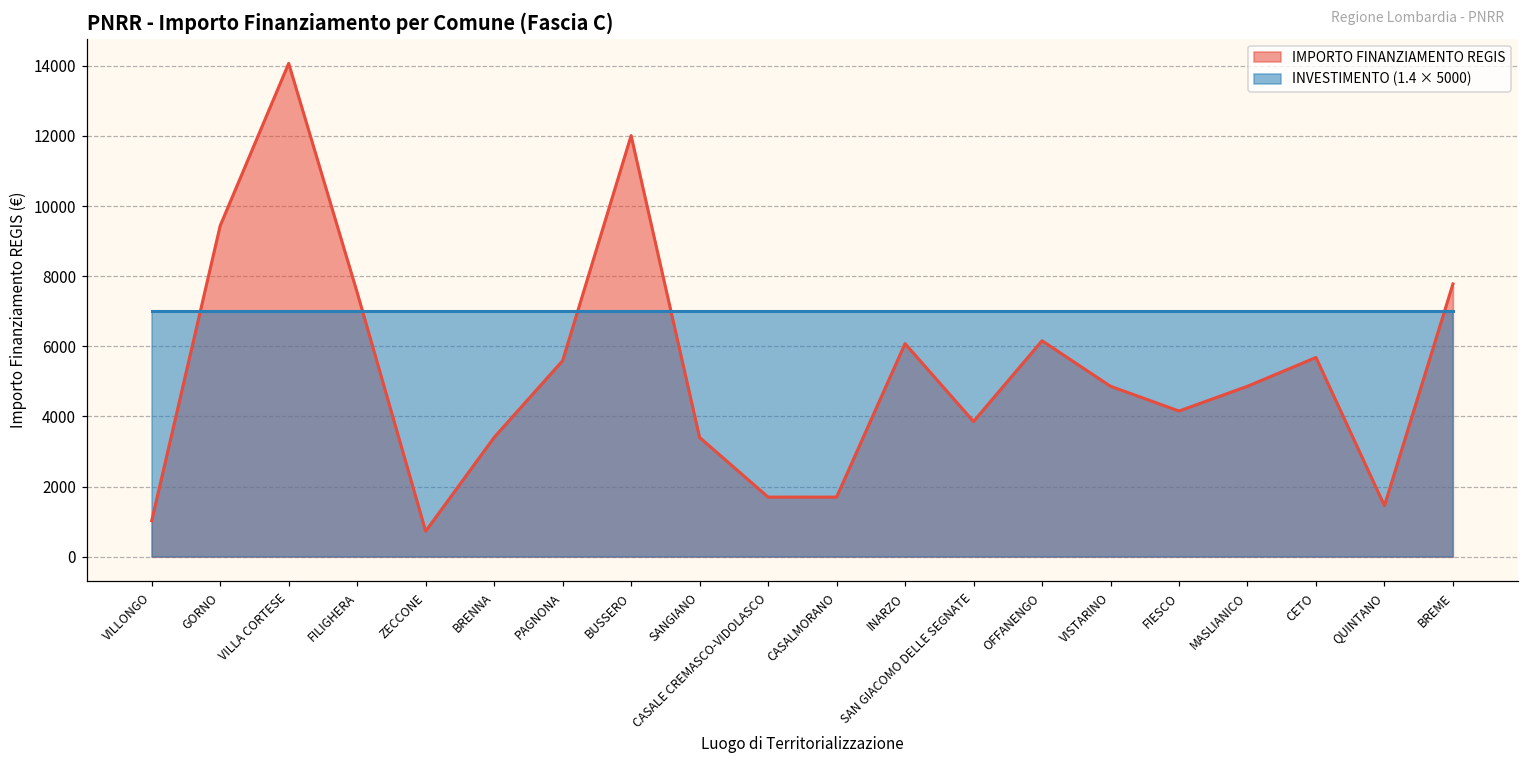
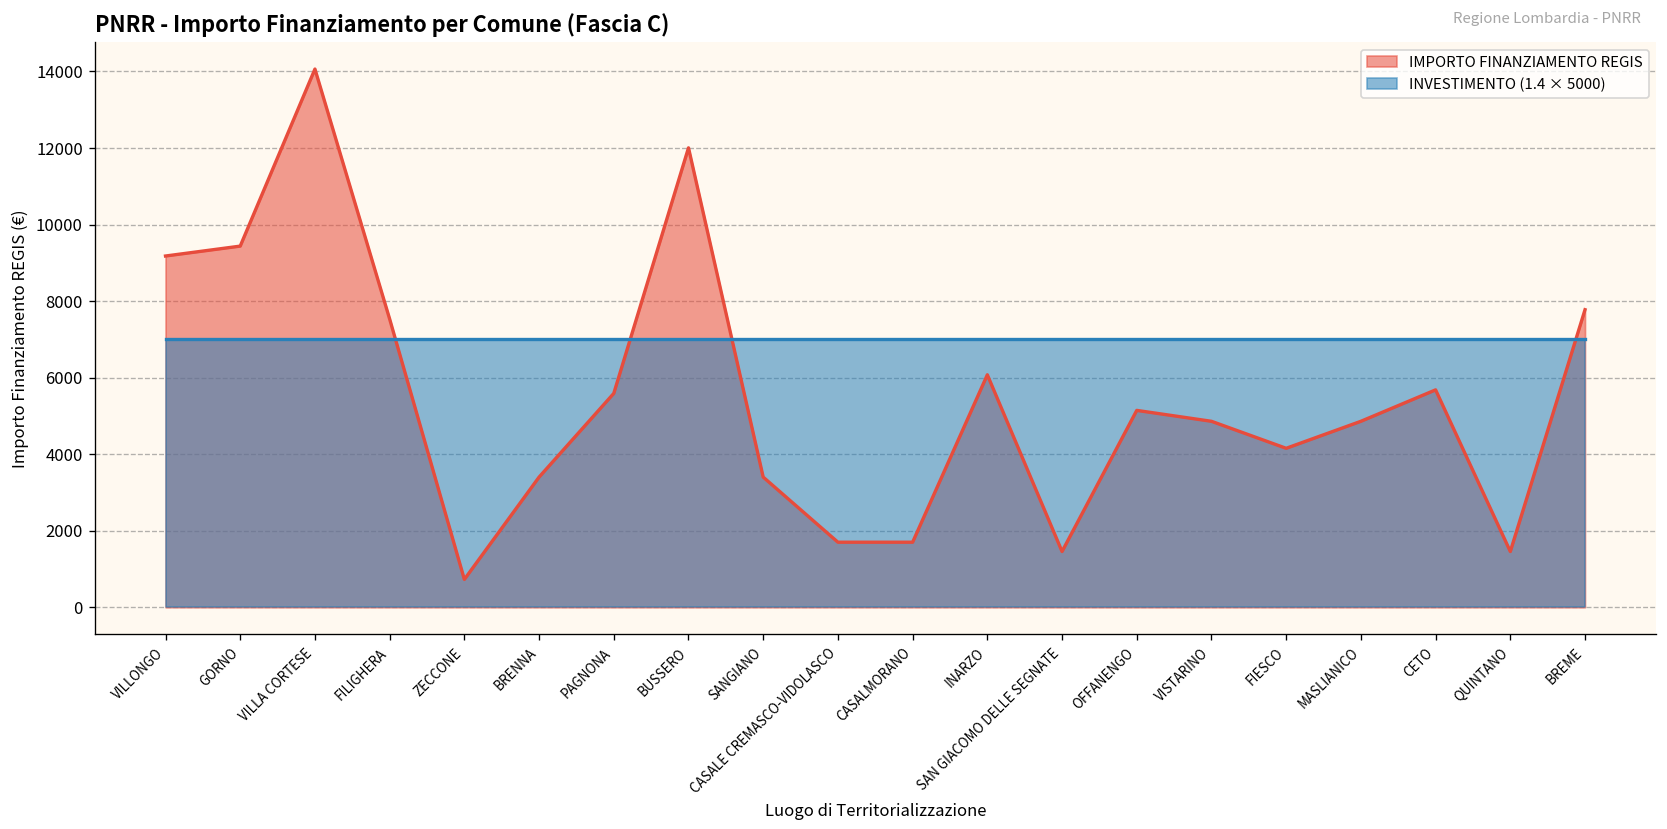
IMPORTO FINANZIAMENTO REGIS, VILLONGO: 1000 -> 9200
IMPORTO FINANZIAMENTO REGIS, SAN GIACOMO DELLE SEGNATE: 3900 -> 1500
IMPORTO FINANZIAMENTO REGIS, OFFANENGO: 6200 -> 5100
